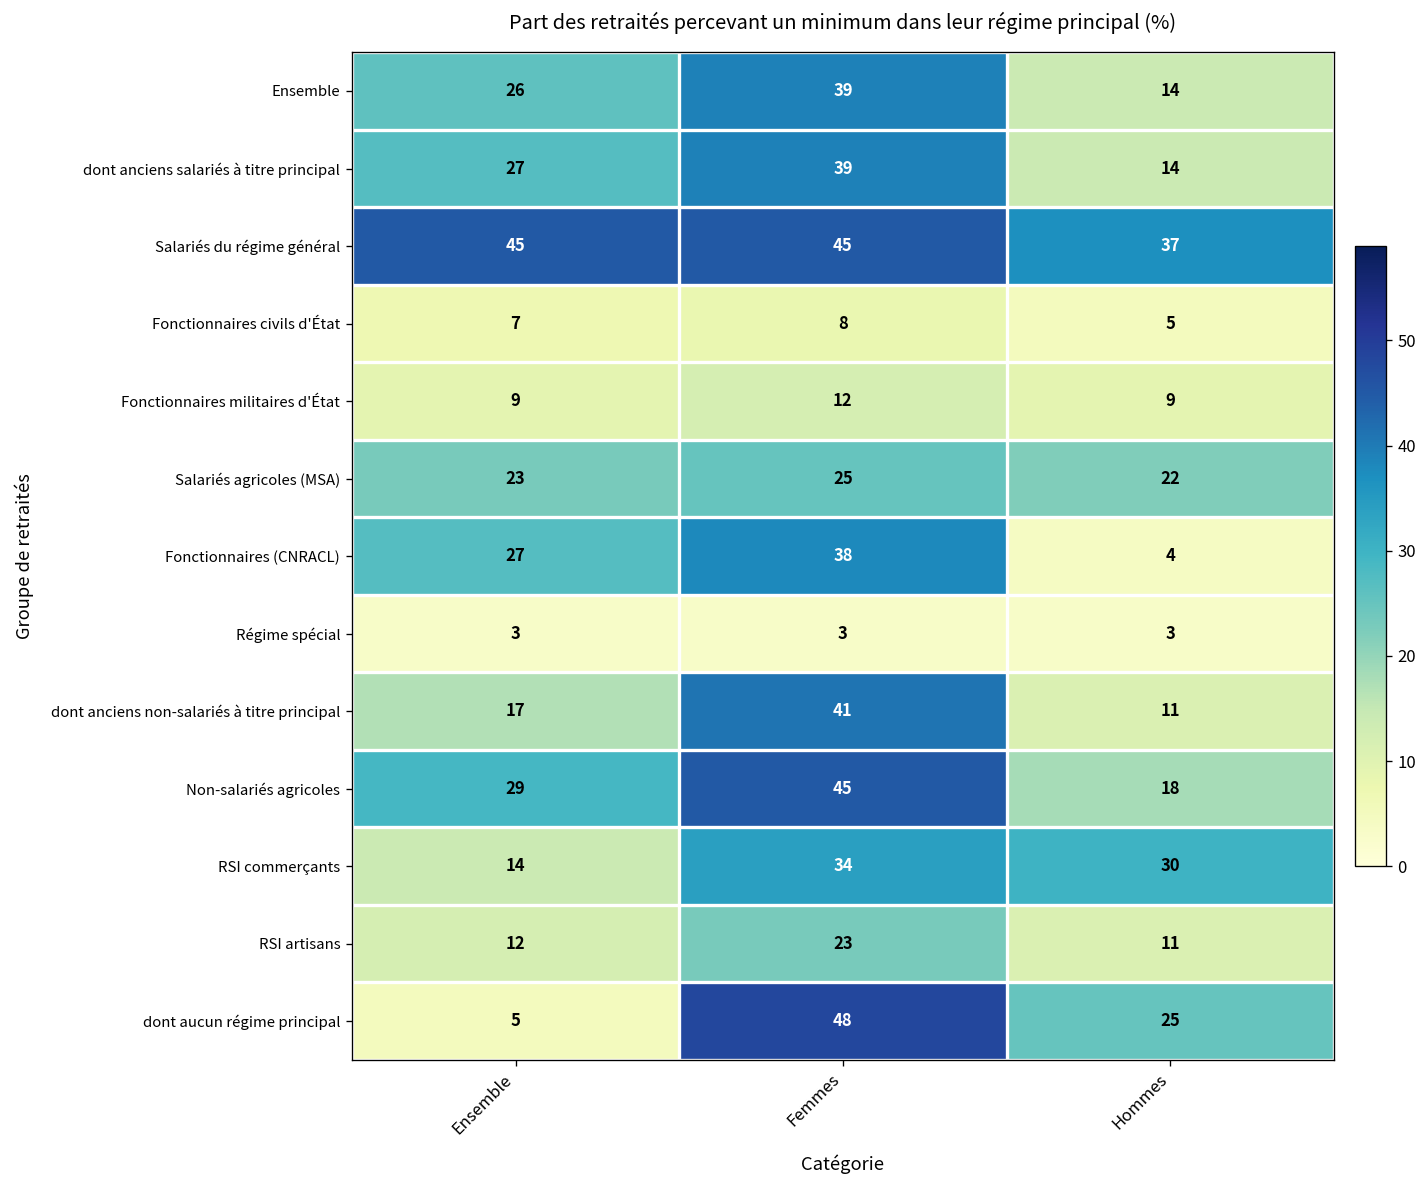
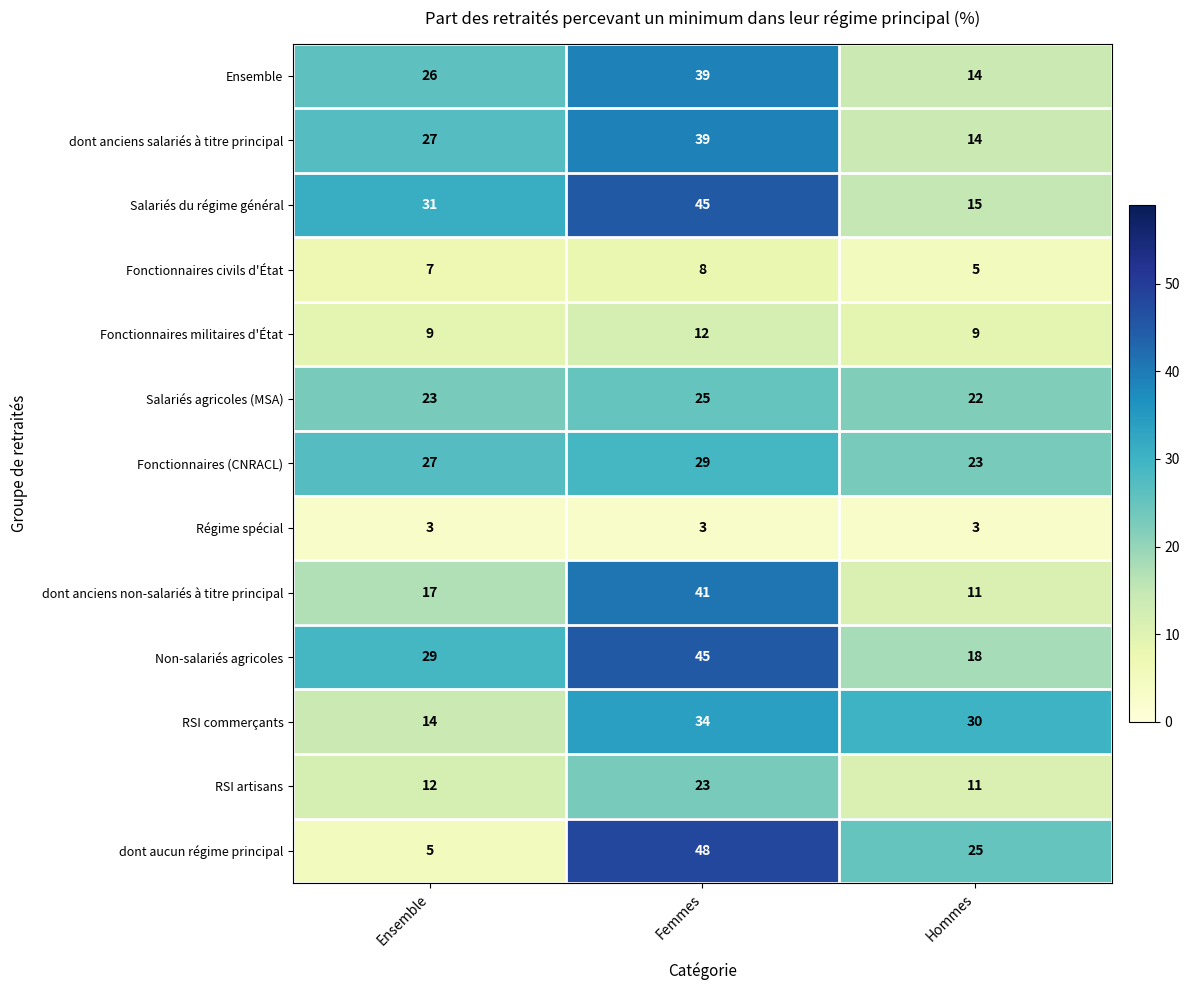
Salariés du régime général, Ensemble: 45 -> 31
Salariés du régime général, Hommes: 37 -> 15
Fonctionnaires (CNRACL), Femmes: 38 -> 29
Fonctionnaires (CNRACL), Hommes: 4 -> 23
